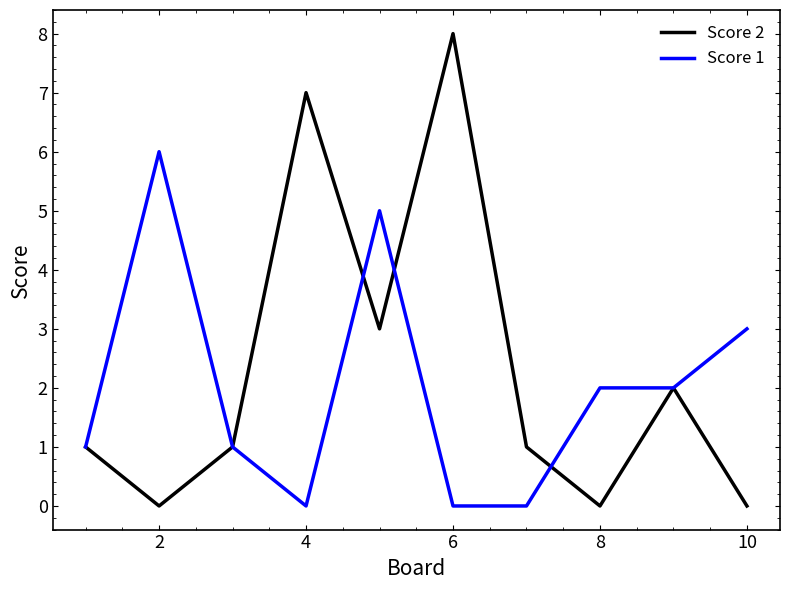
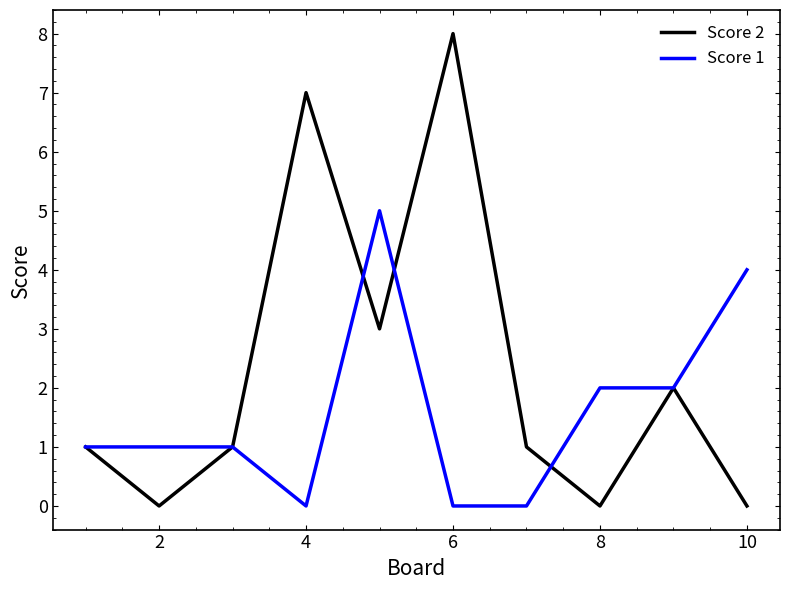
Score 1, 2: 6 -> 1
Score 1, 10: 3 -> 4
